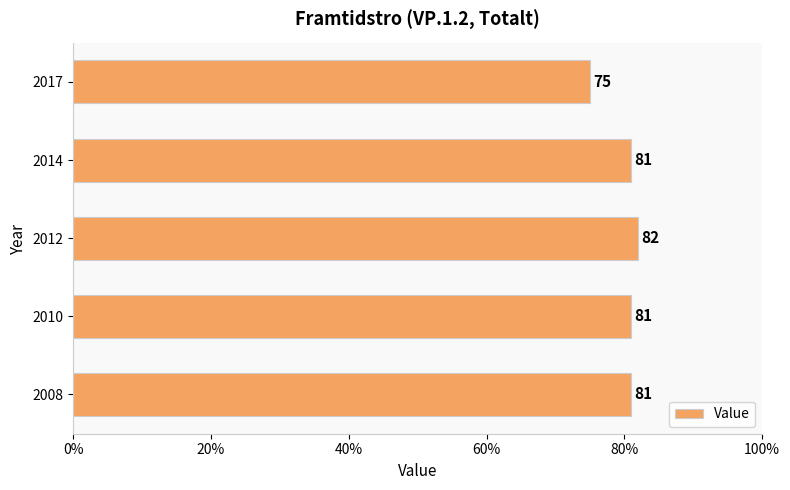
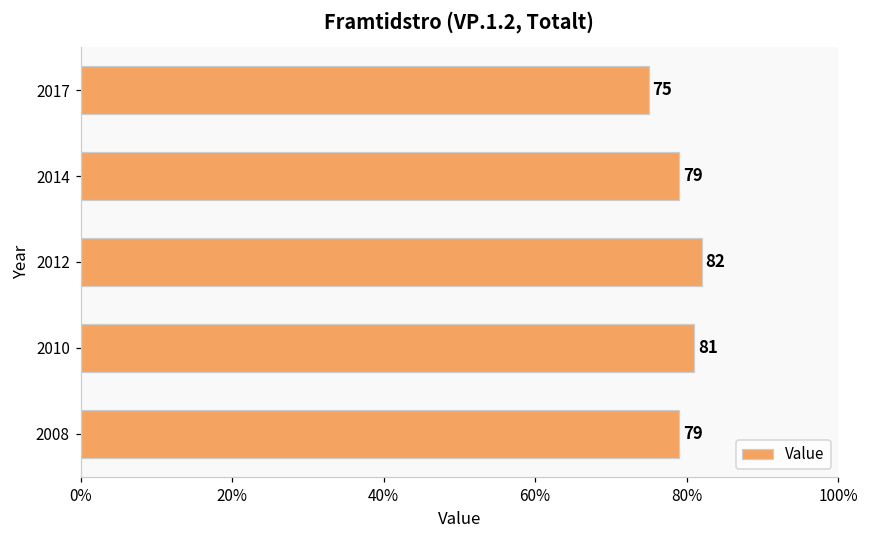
2014: 81 -> 79
2008: 81 -> 79
